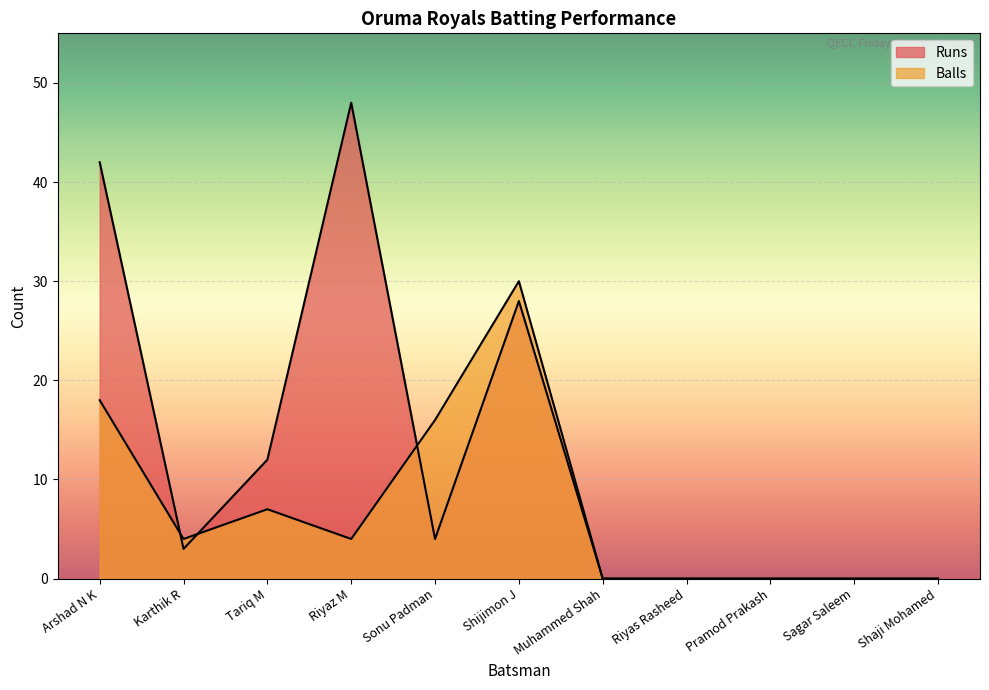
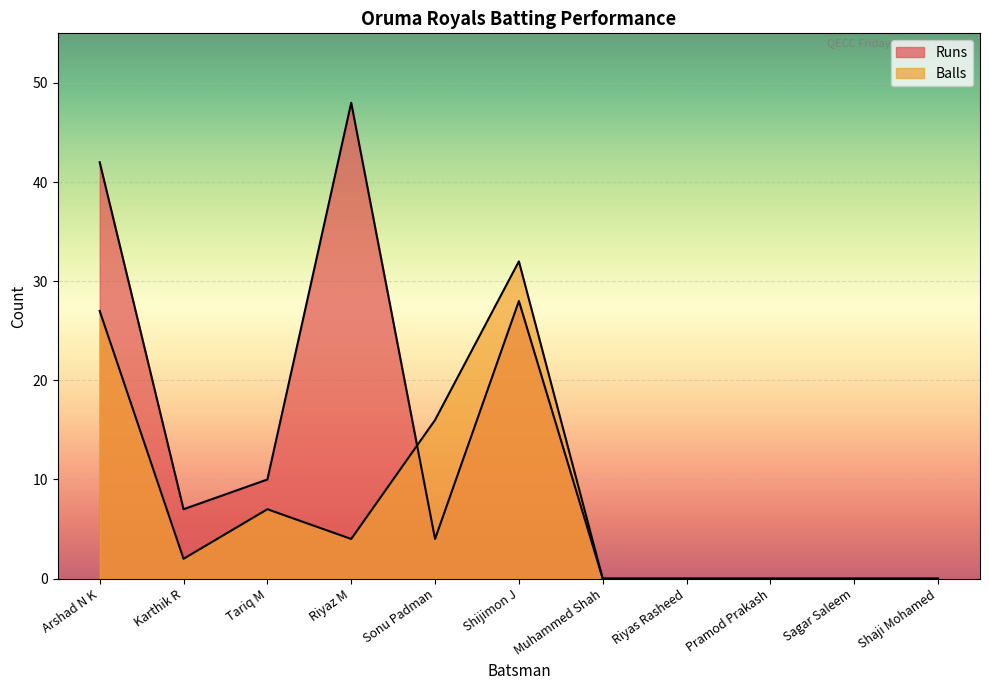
Balls, Arshad N K: 18 -> 27
Runs, Karthik R: 3 -> 7
Balls, Karthik R: 4 -> 2
Runs, Tariq M: 12 -> 10
Balls, Shijimon J: 30 -> 32
